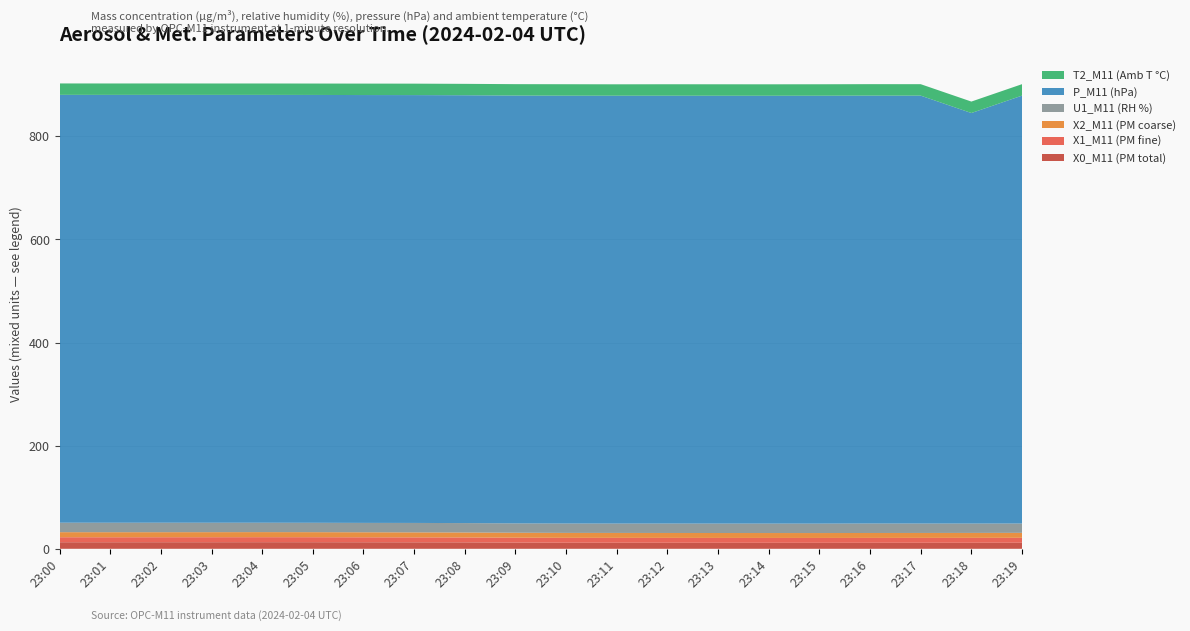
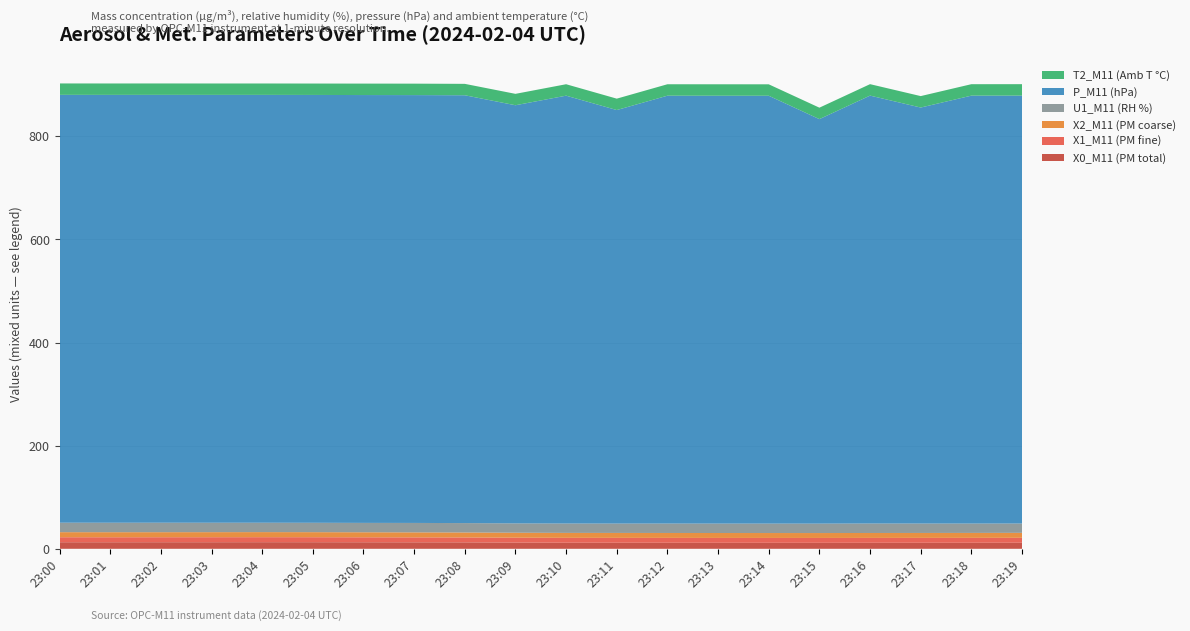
P_M11 (hPa), 23:09: 830 -> 810
P_M11 (hPa), 23:11: 830 -> 800
P_M11 (hPa), 23:15: 830 -> 780
P_M11 (hPa), 23:17: 830 -> 810
P_M11 (hPa), 23:18: 800 -> 830
